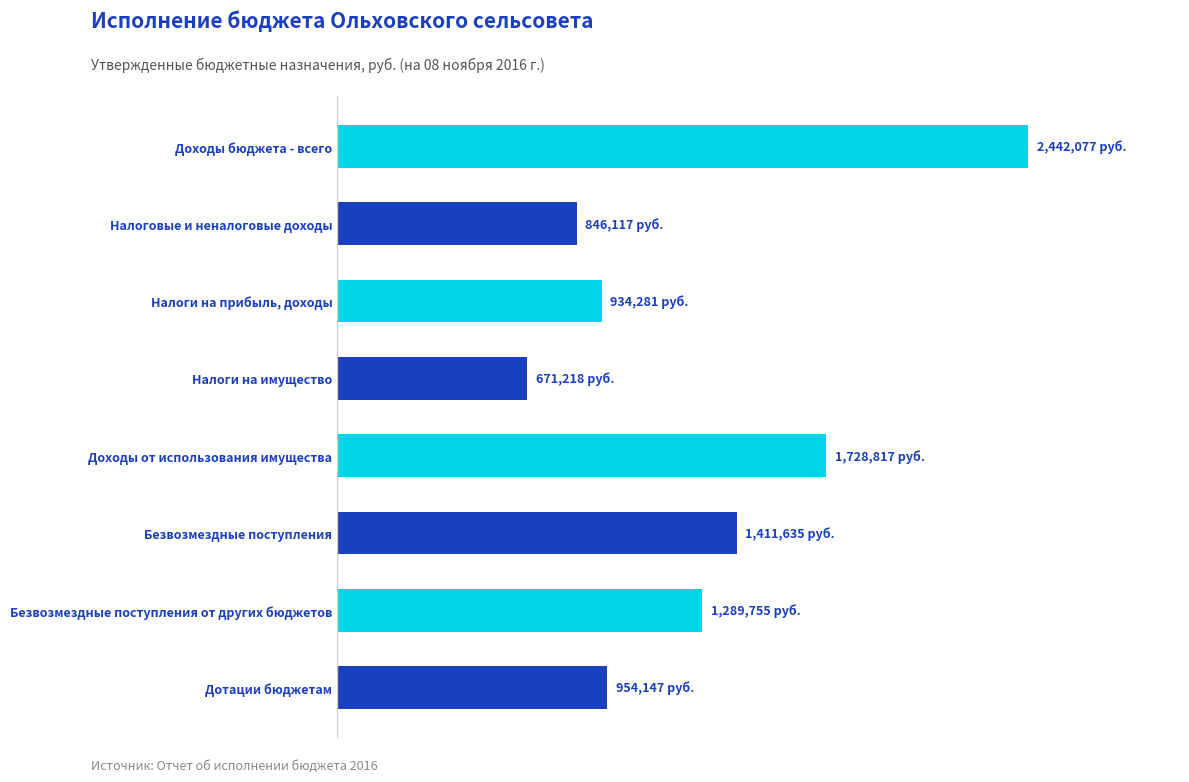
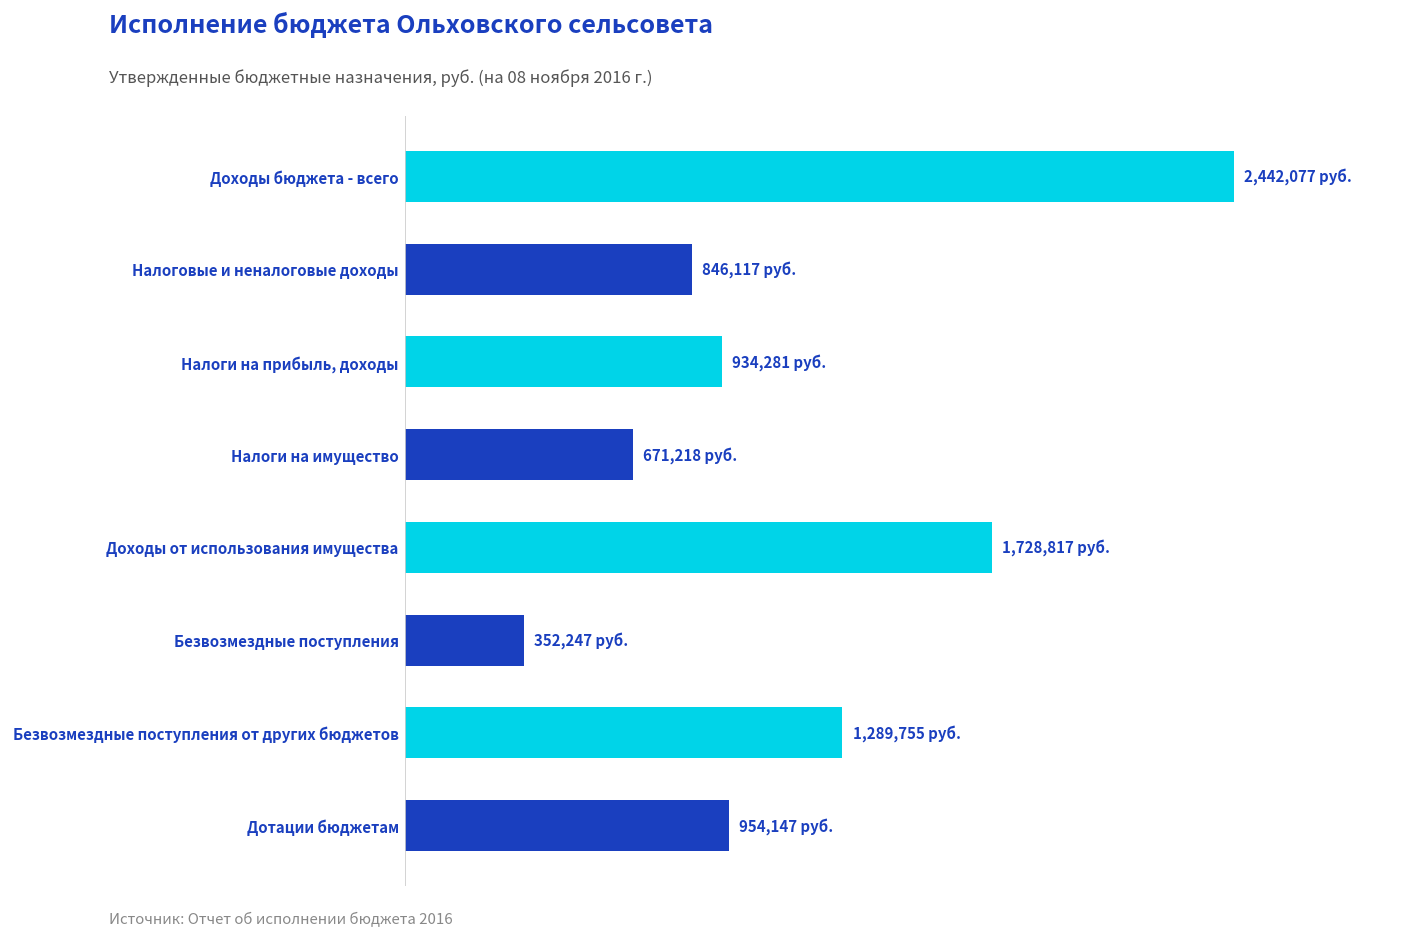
Безвозмездные поступления: 1,411,635 -> 352,247
